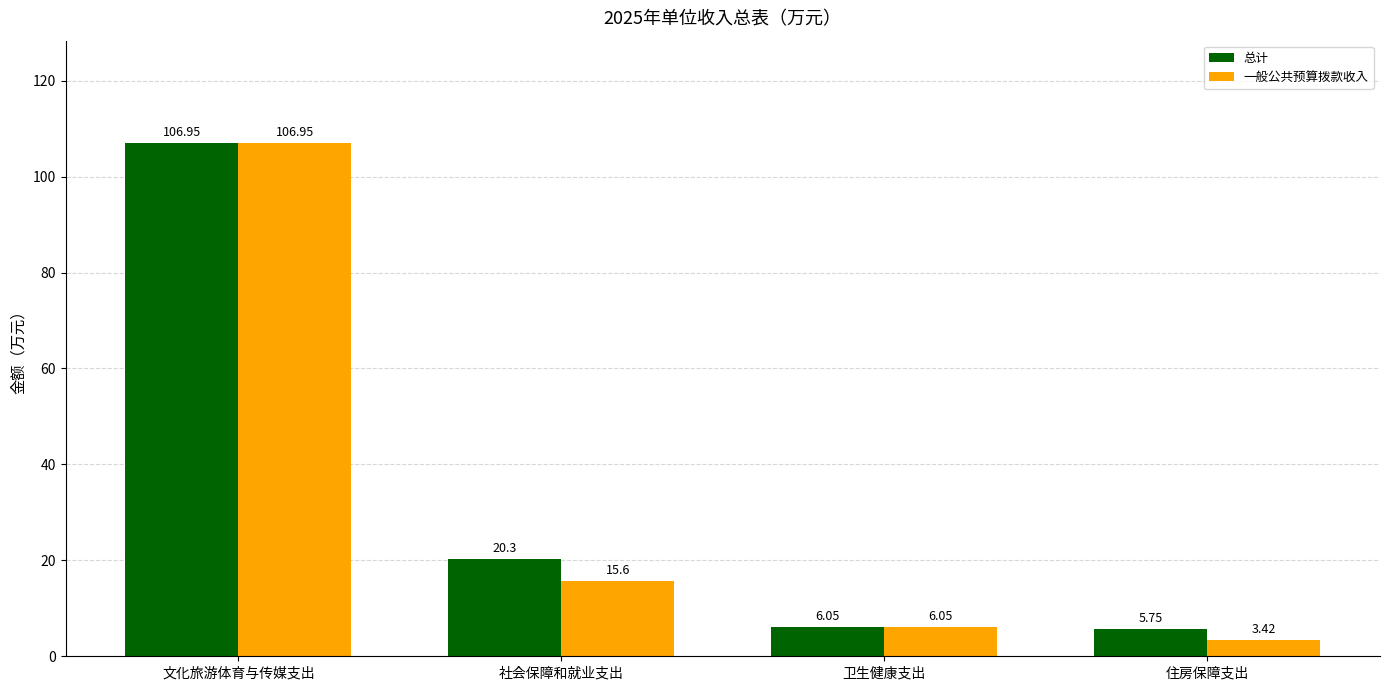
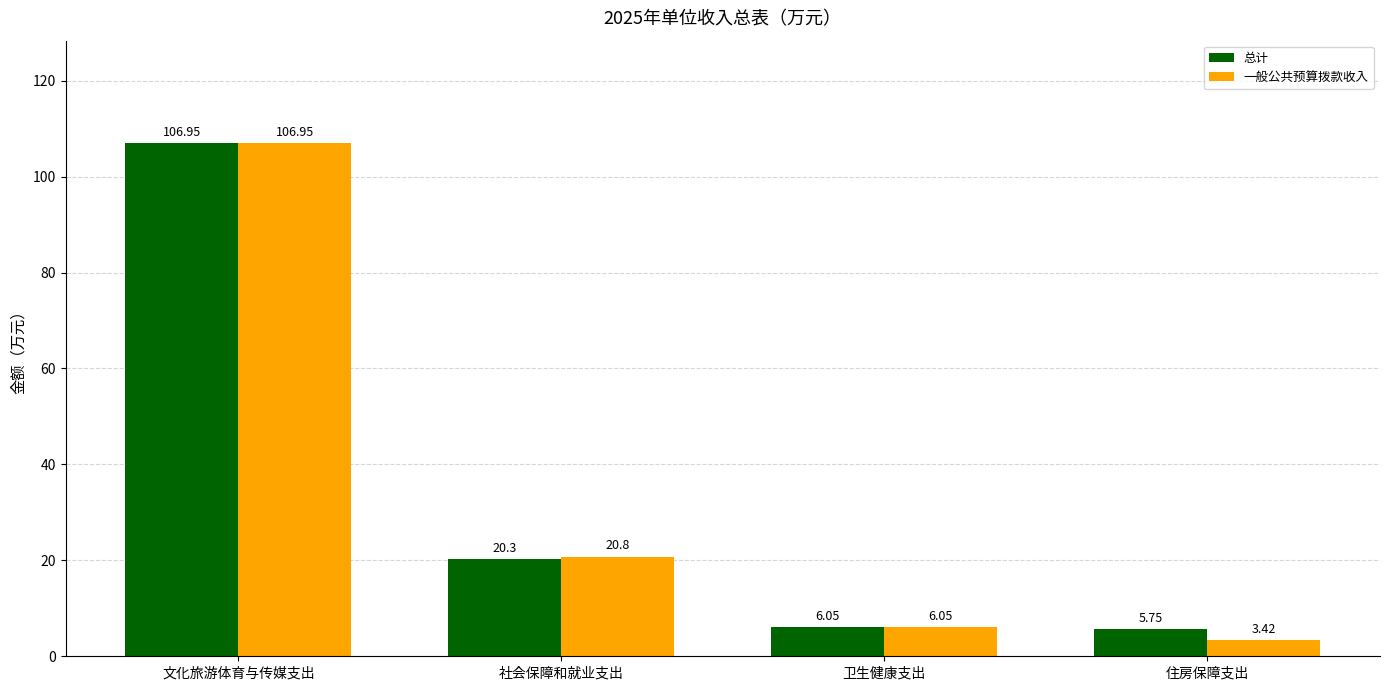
一般公共预算拨款收入, 社会保障和就业支出: 15.6 -> 20.8
